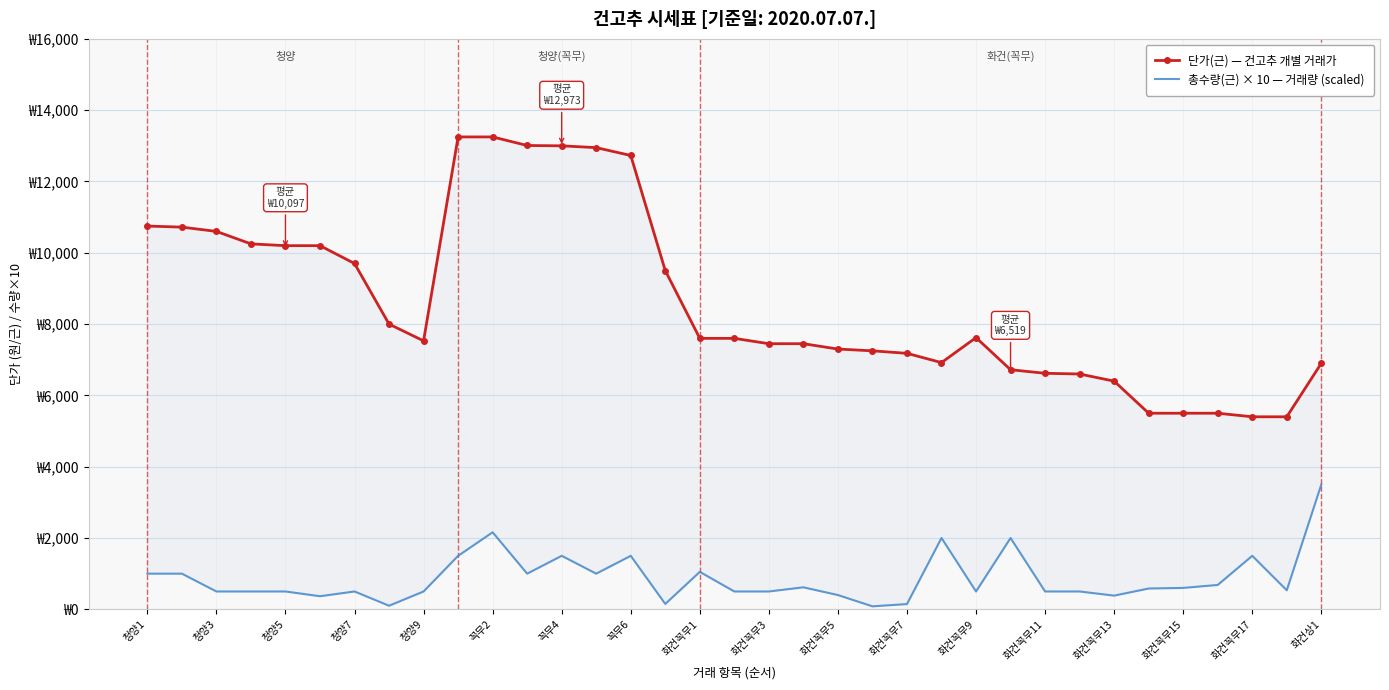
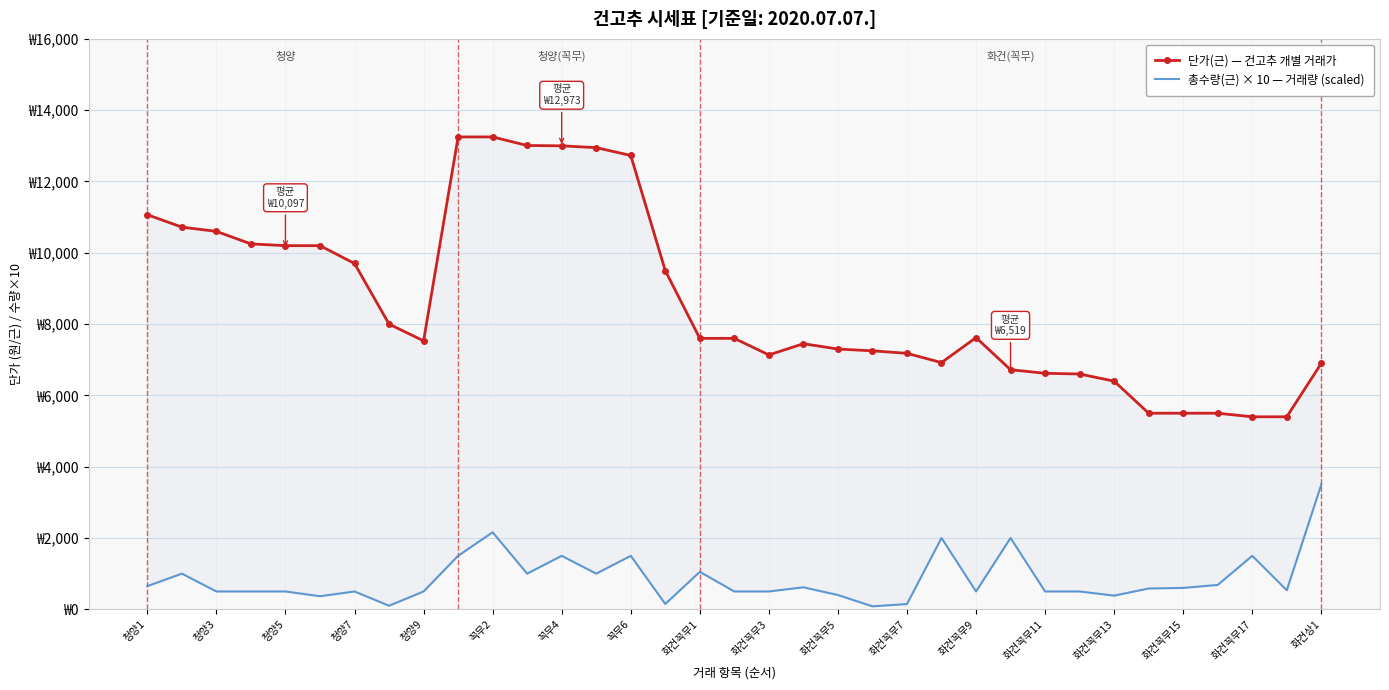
단가(근) — 건고추 개별 거래가, 청양1: ₩10,800 -> ₩11,100
총수량(근) × 10 — 거래량 (scaled), 청양1: ₩1,000 -> ₩700
단가(근) — 건고추 개별 거래가, 화건꼭무3: ₩7,500 -> ₩7,100
